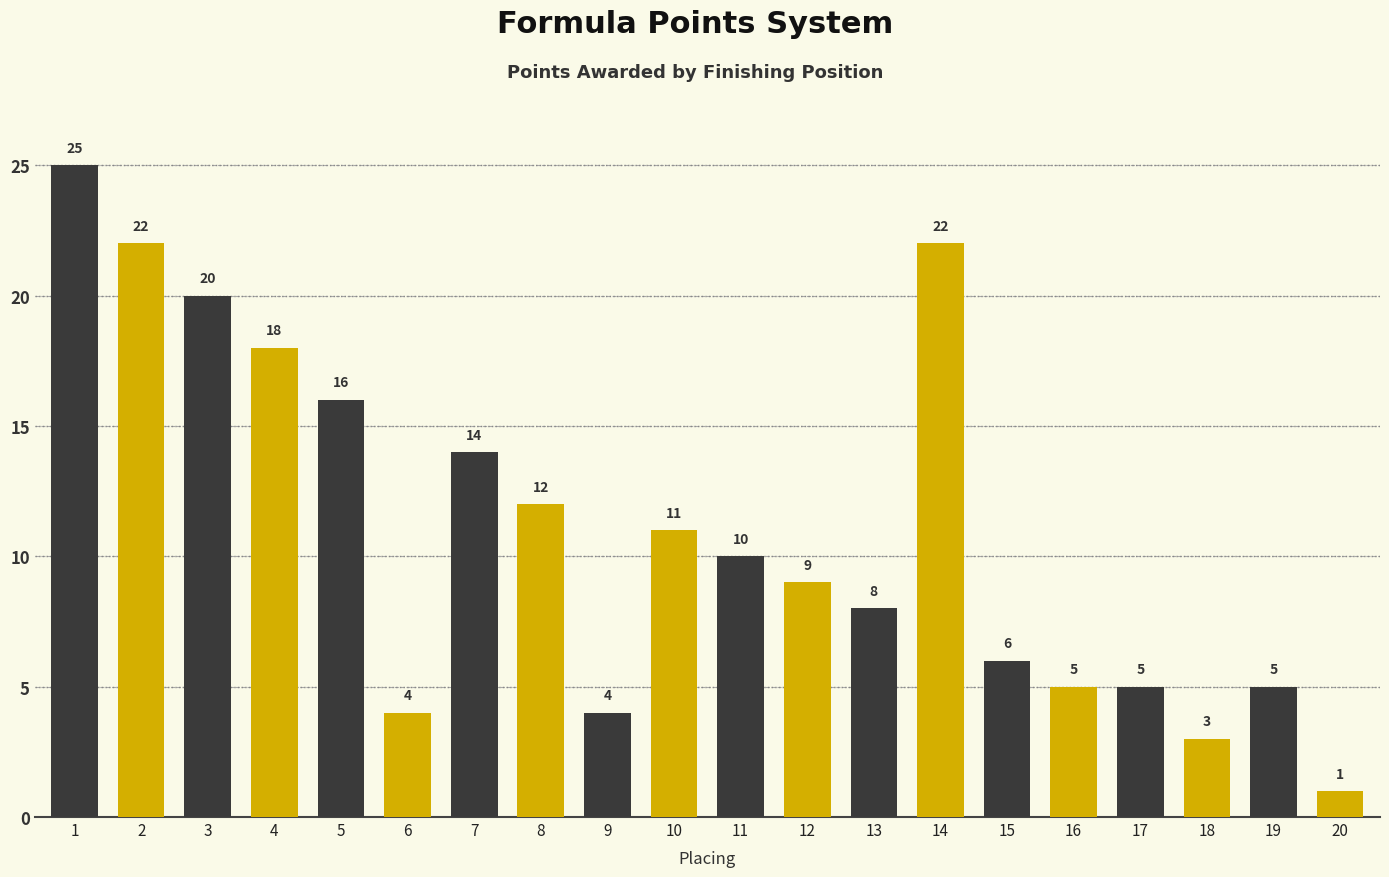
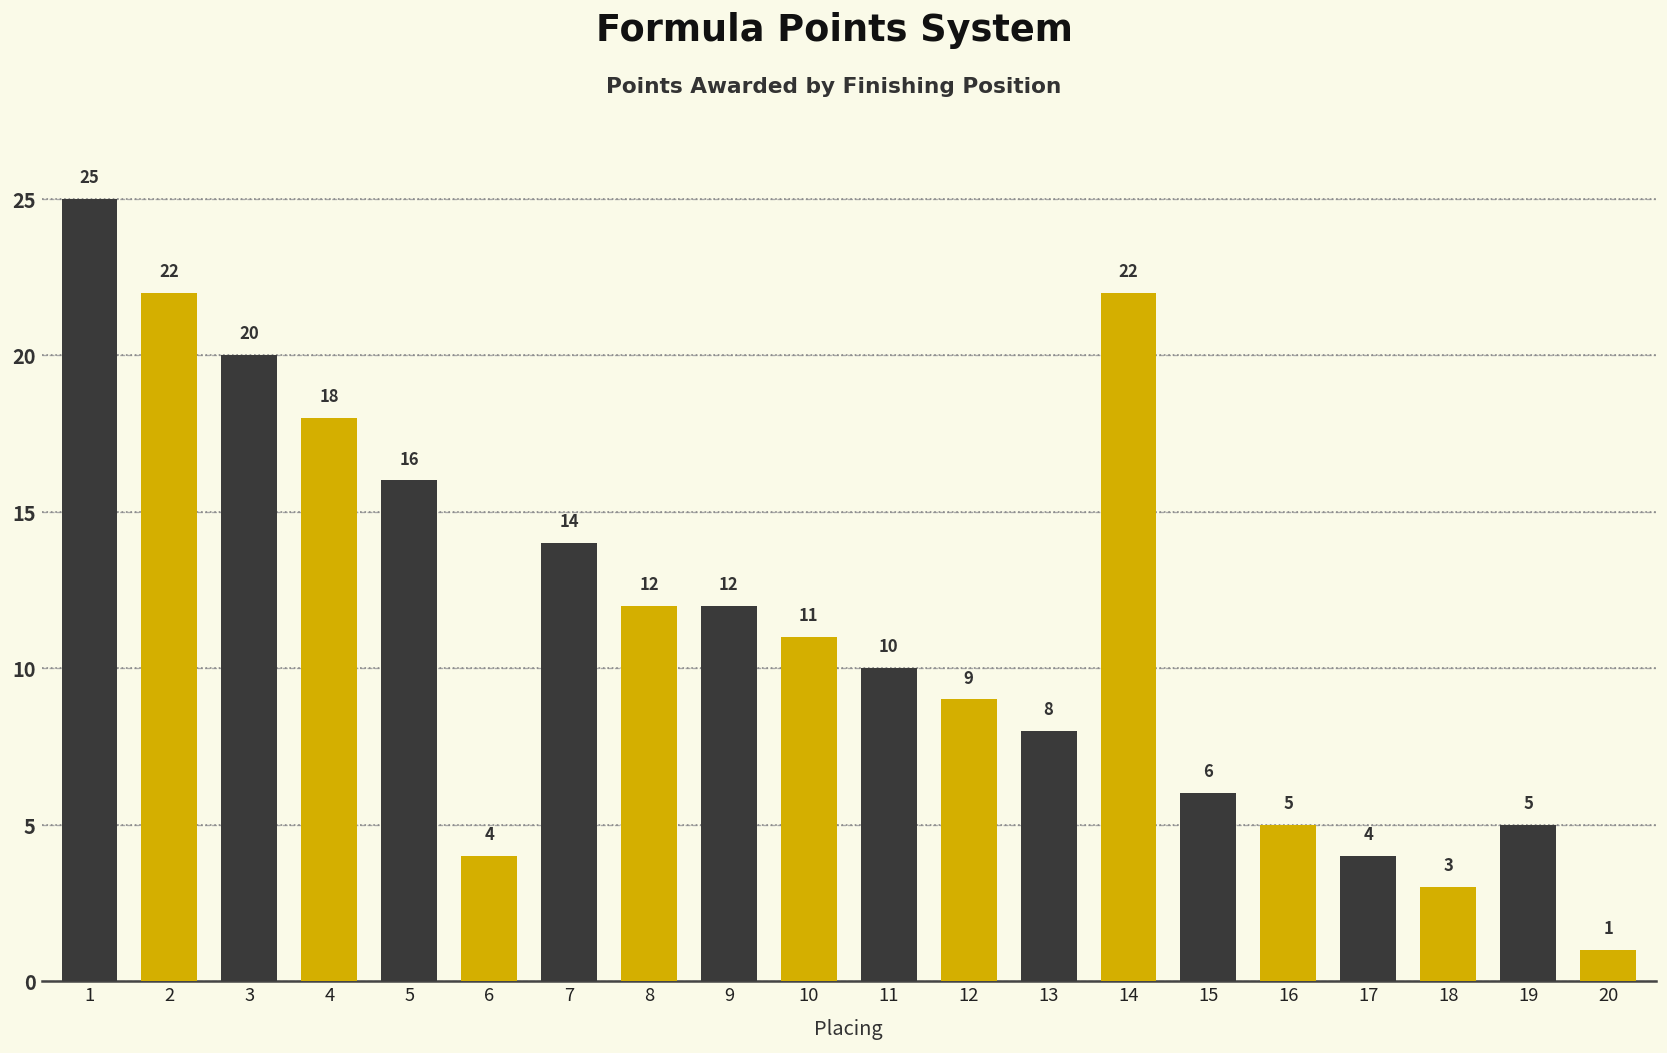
9: 4 -> 12
17: 5 -> 4
